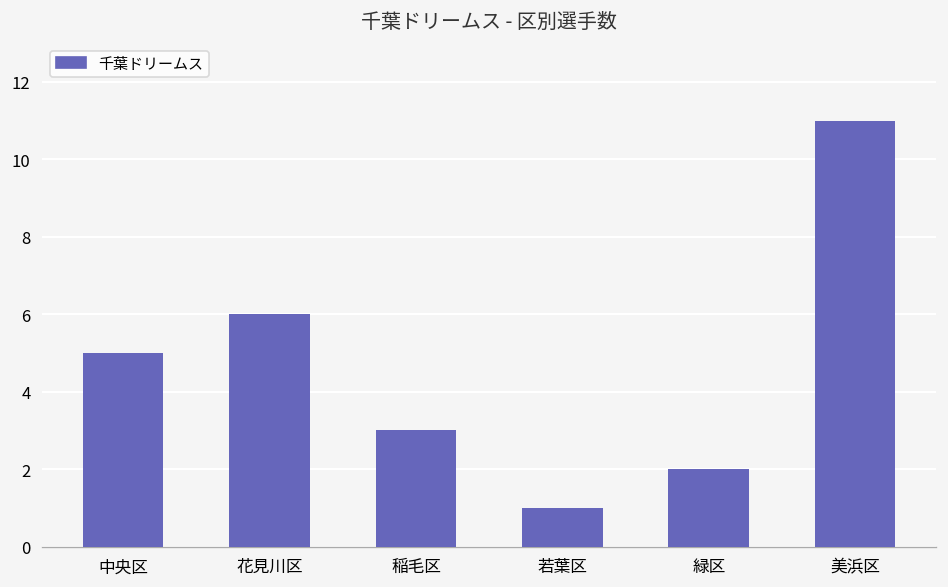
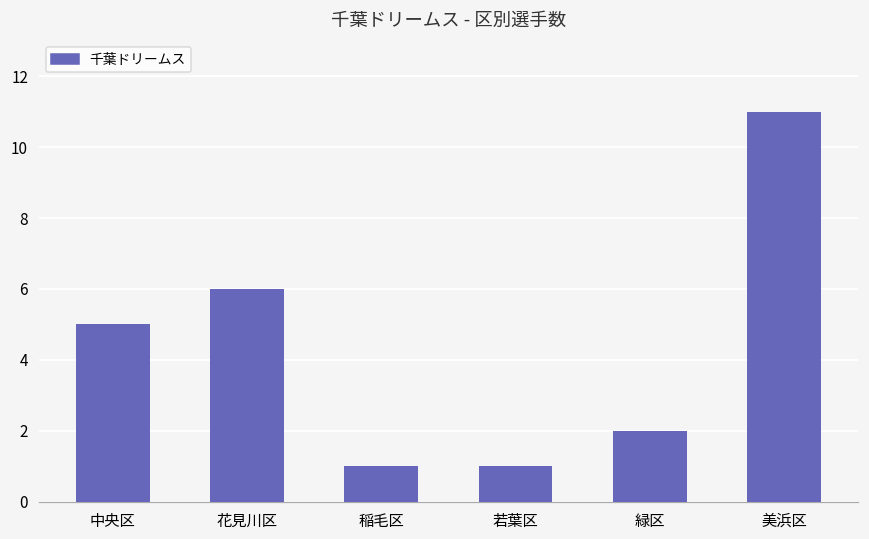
稲毛区: 3 -> 1
